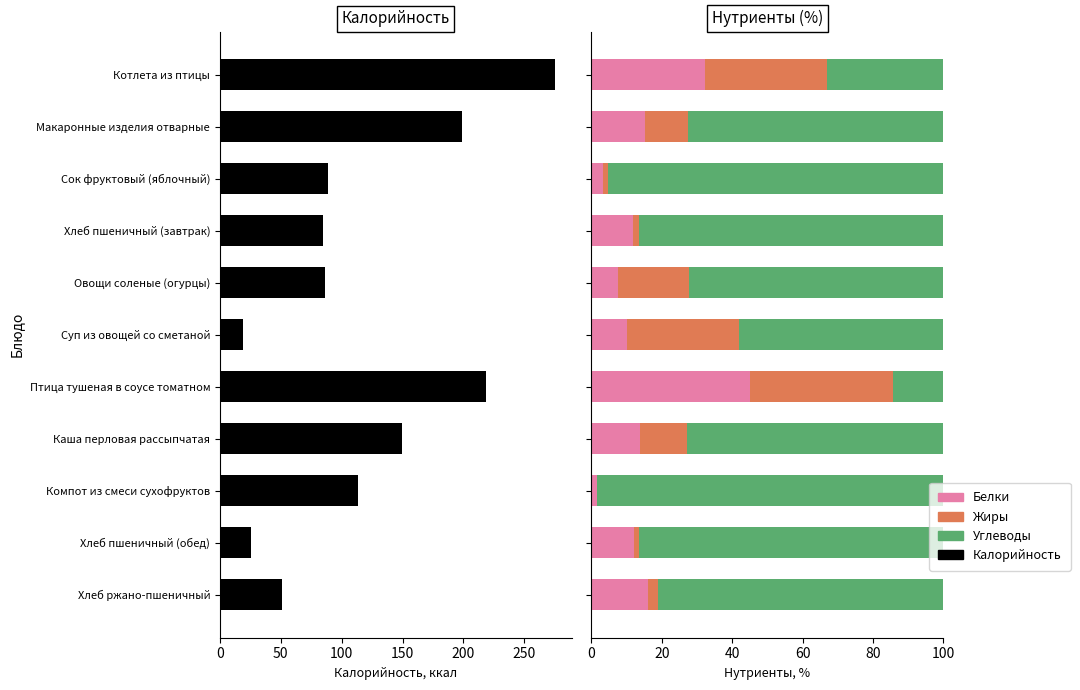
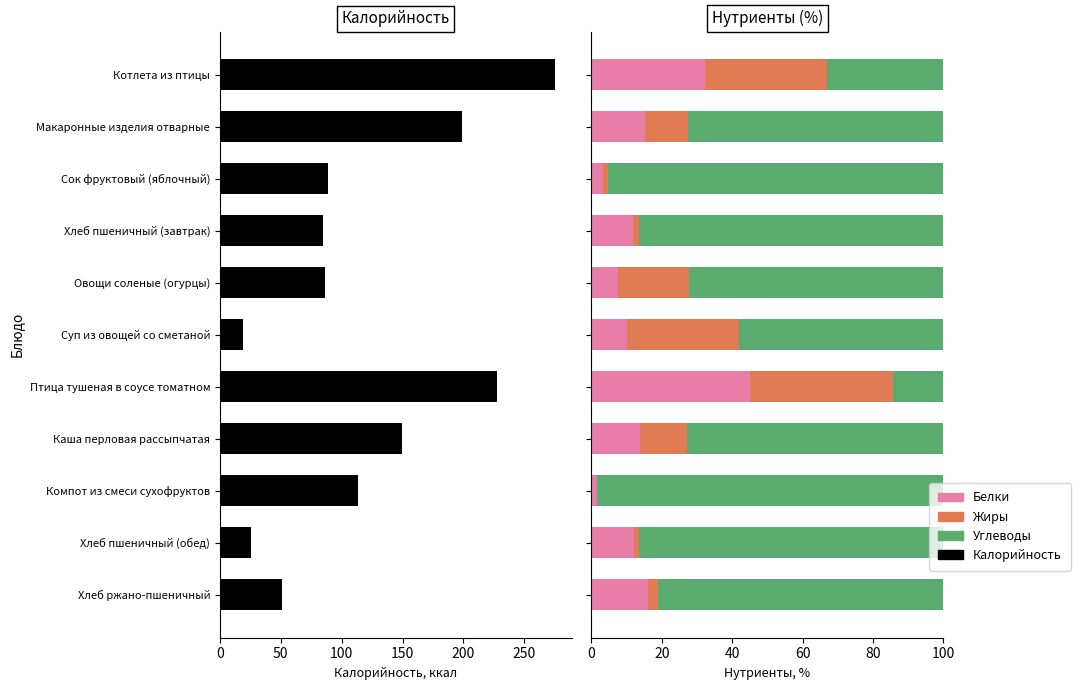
Калорийность, Птица тушеная в соусе томатном: 219 -> 228
